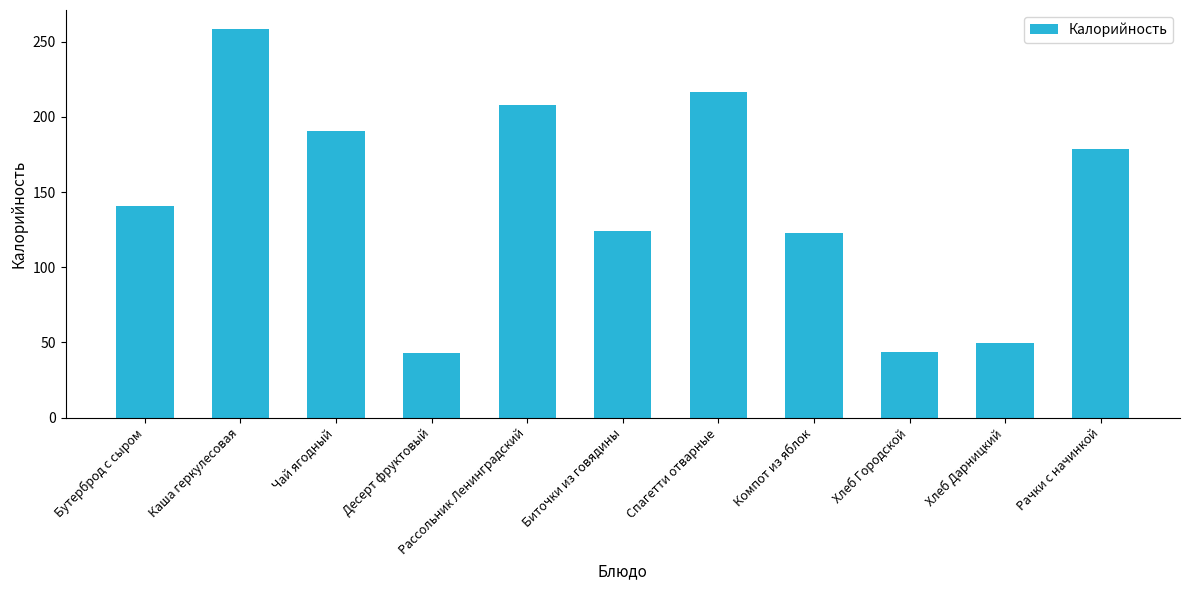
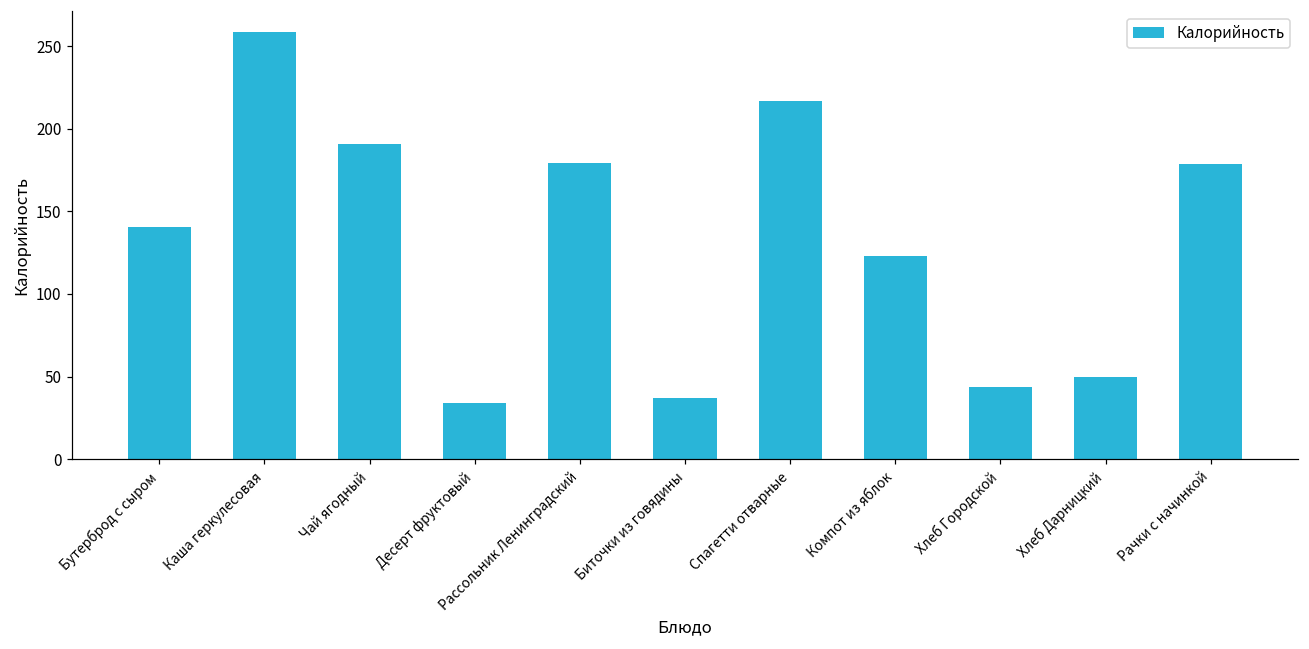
Десерт фруктовый: 43 -> 34
Рассольник Ленинградский: 208 -> 179
Биточки из говядины: 124 -> 37
